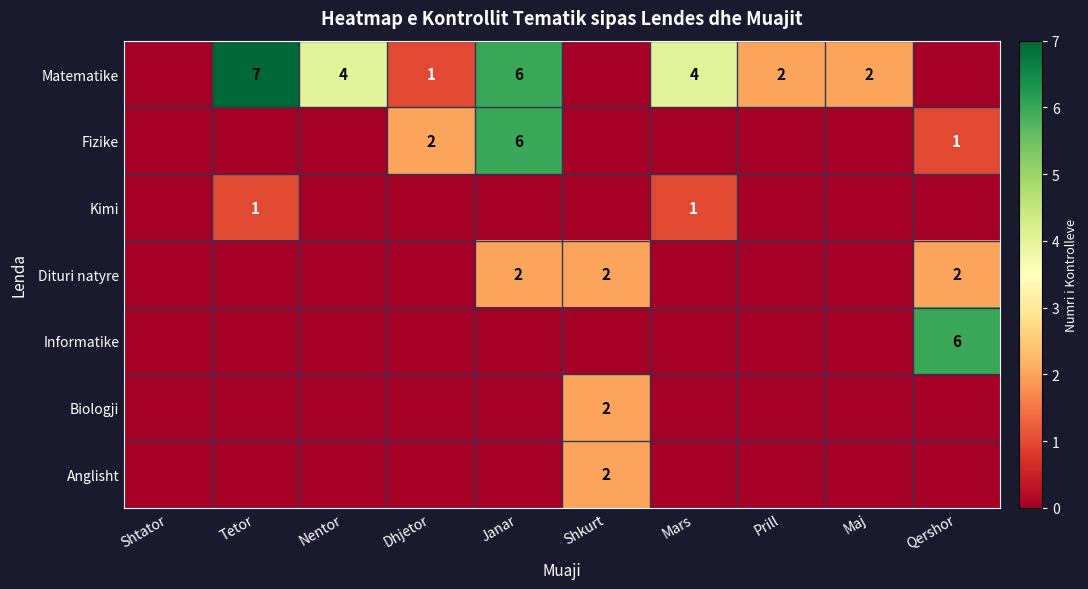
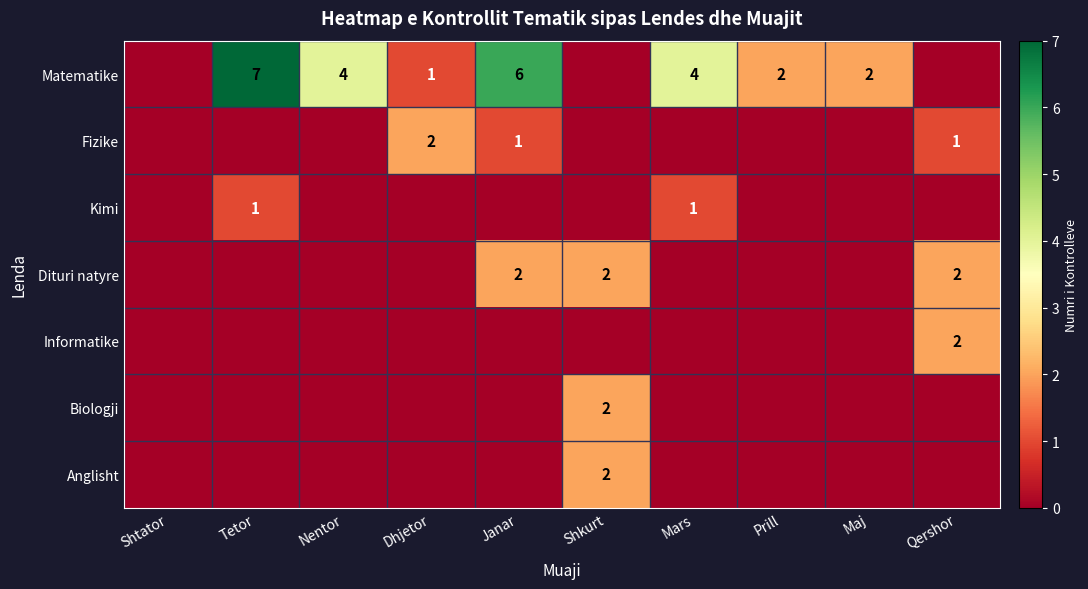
Fizike, Janar: 6 -> 1
Informatike, Qershor: 6 -> 2
